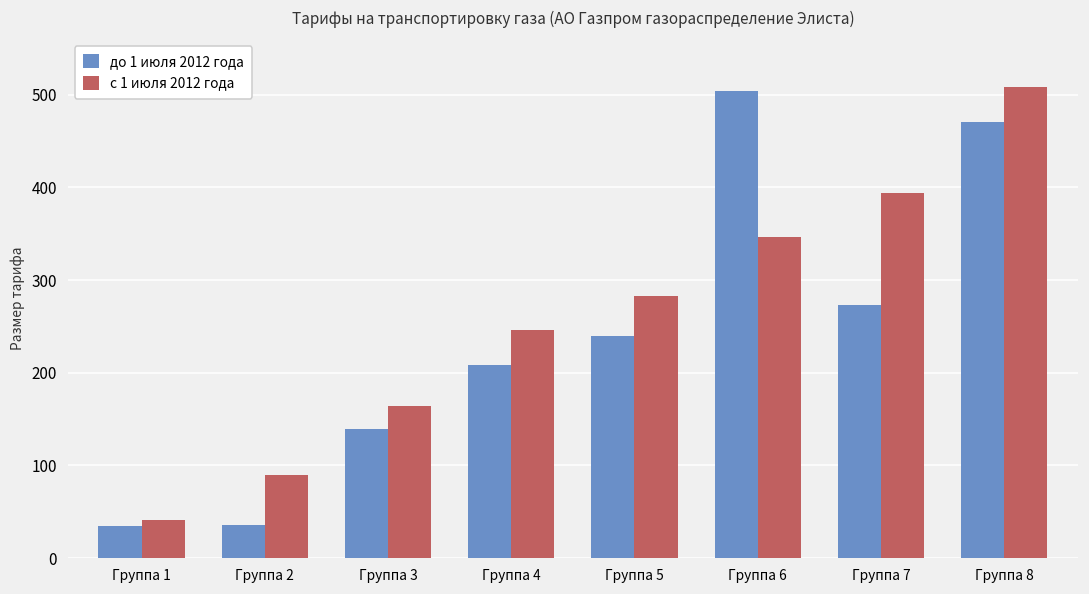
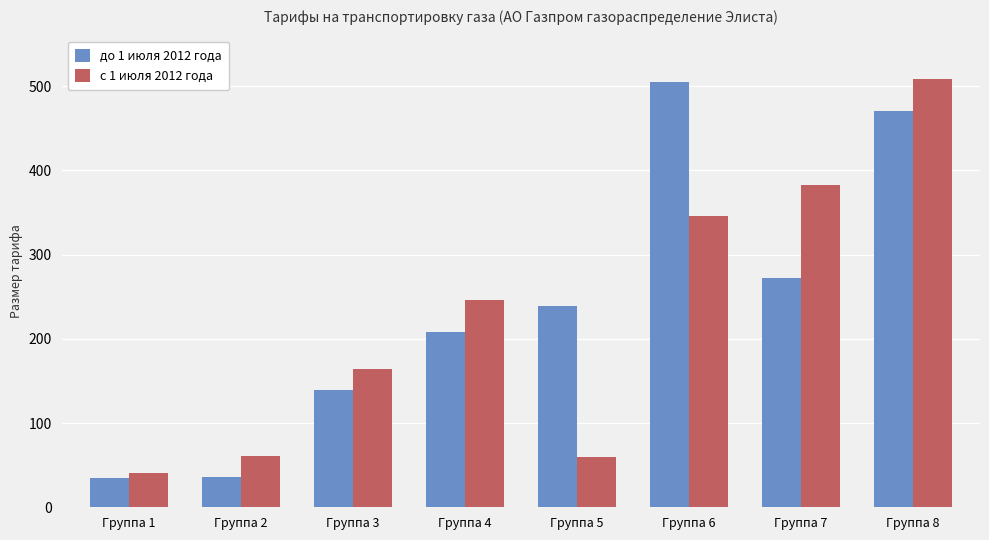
с 1 июля 2012 года, Группа 2: 90 -> 60
с 1 июля 2012 года, Группа 5: 280 -> 60
с 1 июля 2012 года, Группа 7: 390 -> 380
